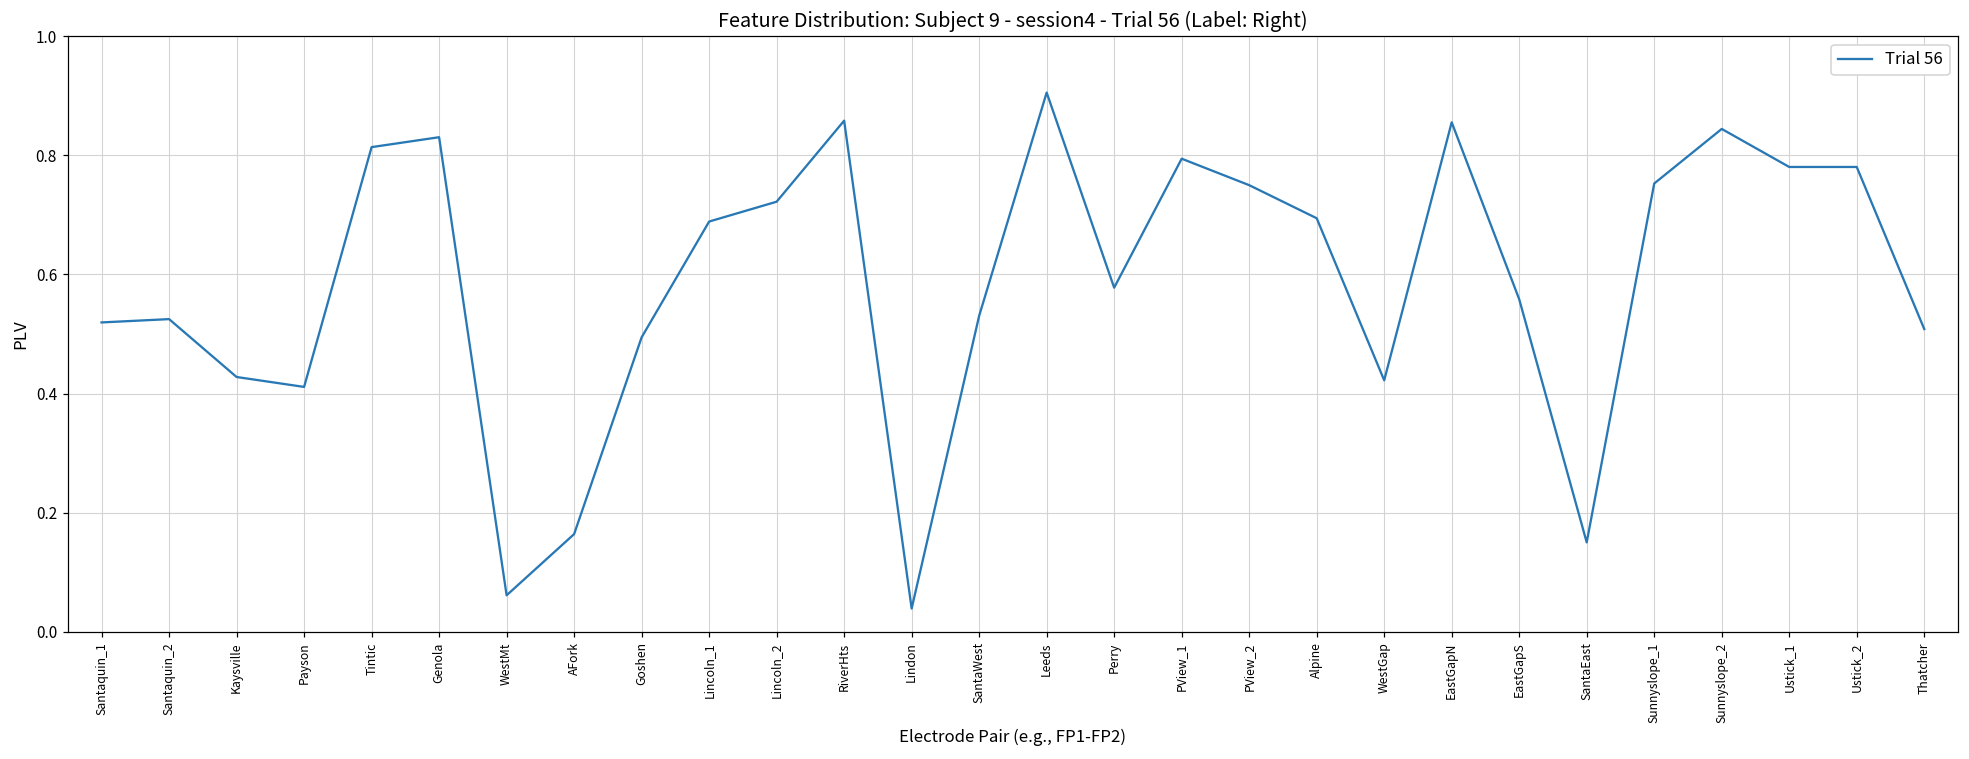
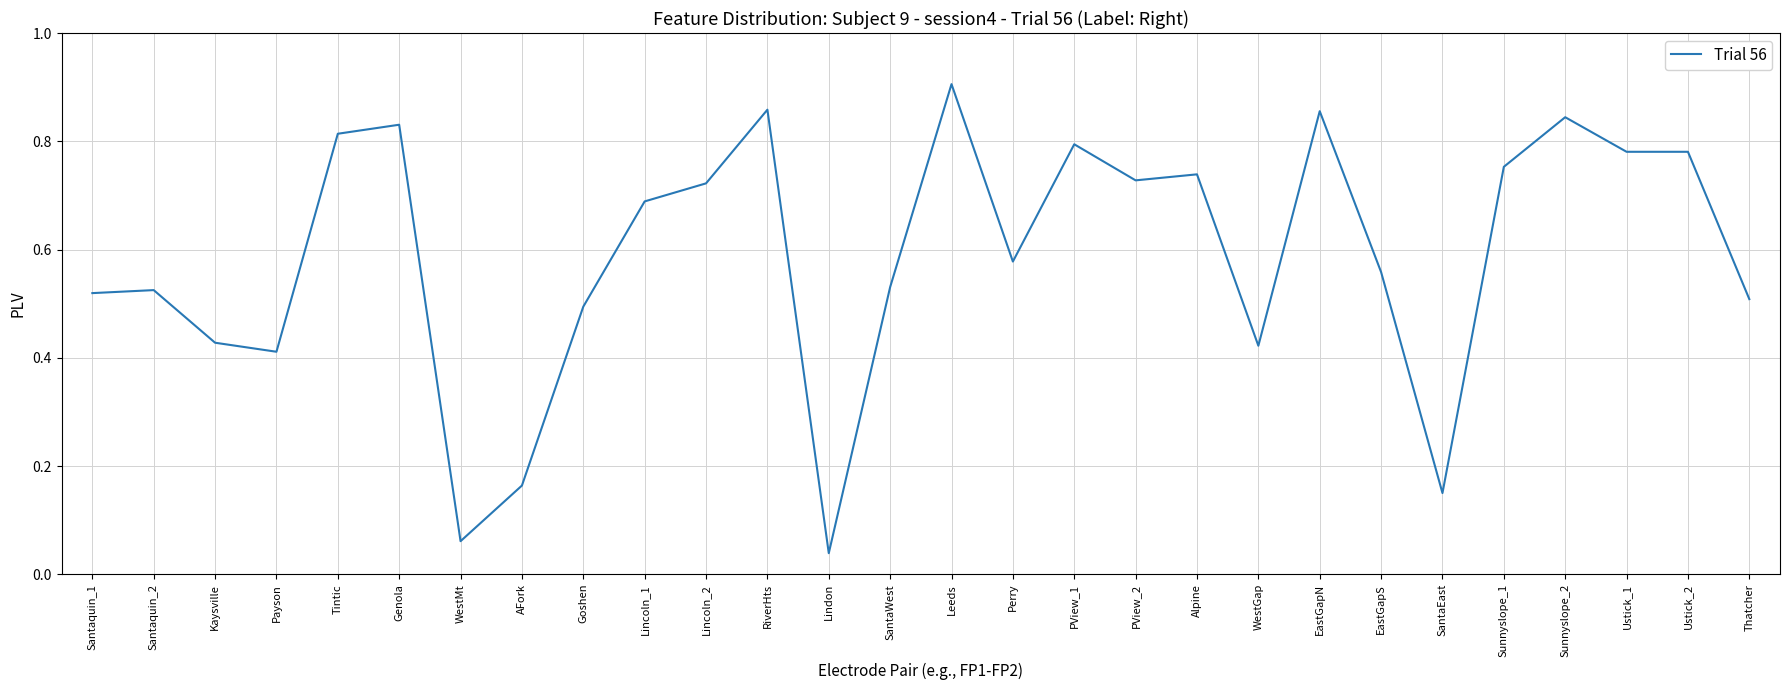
PView_2: 0.75 -> 0.73
Alpine: 0.69 -> 0.74
